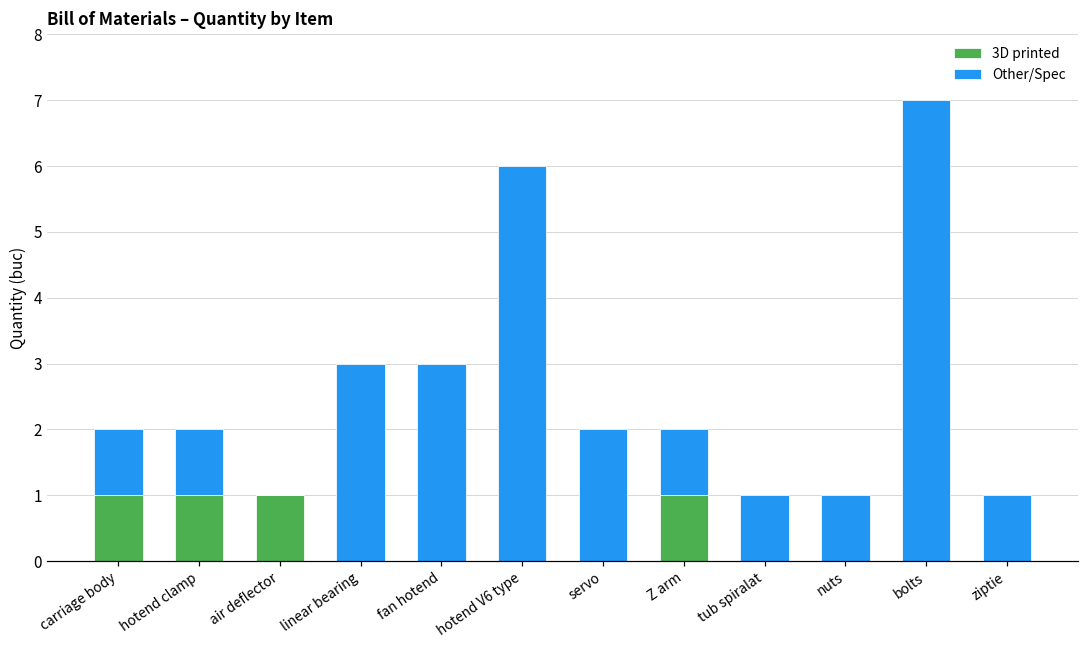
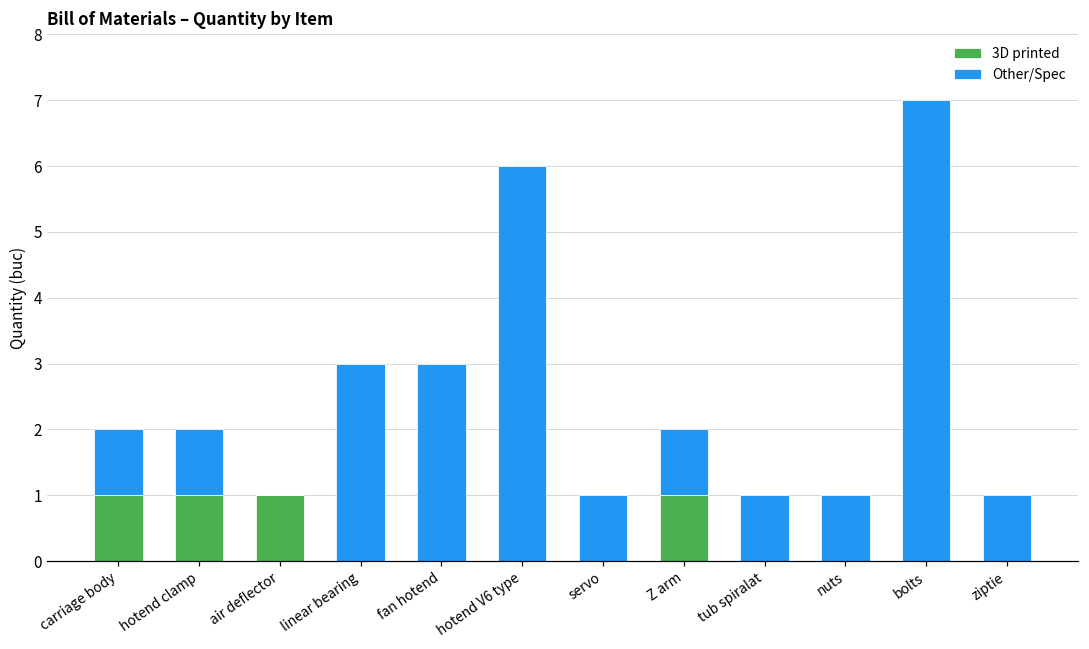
Other/Spec, servo: 2 -> 1
